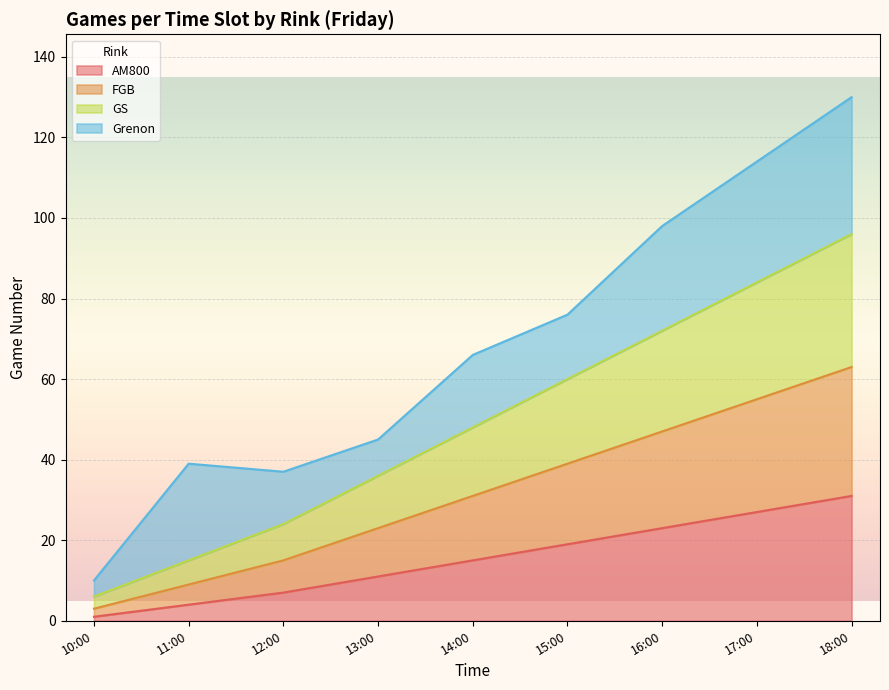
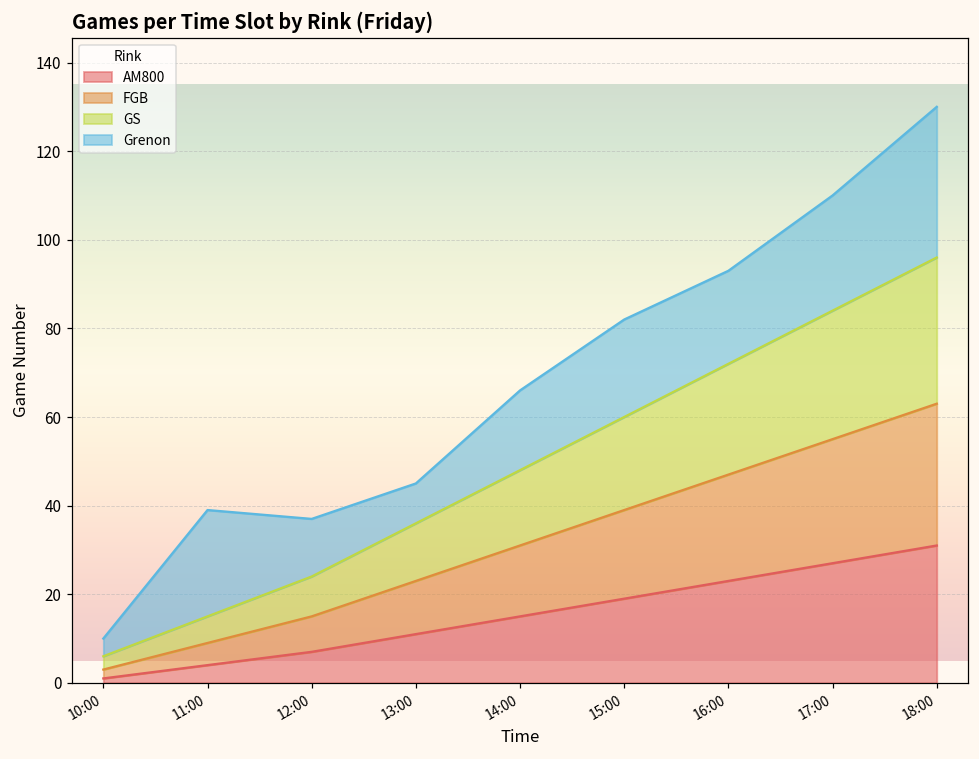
Grenon, 15:00: 16 -> 22
Grenon, 16:00: 26 -> 21
Grenon, 17:00: 30 -> 26
